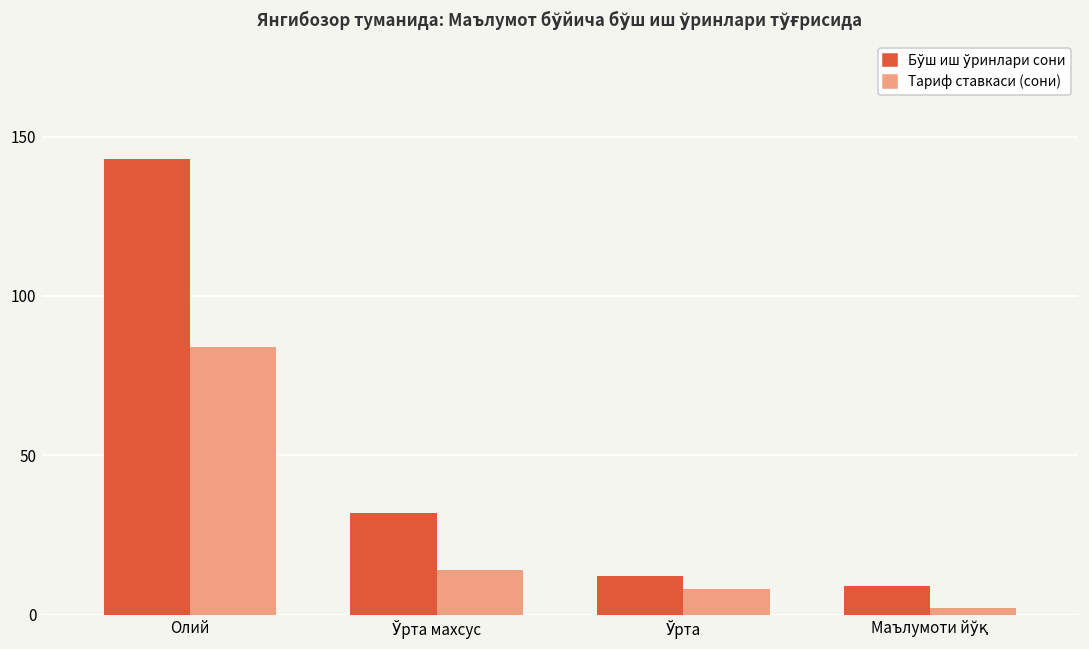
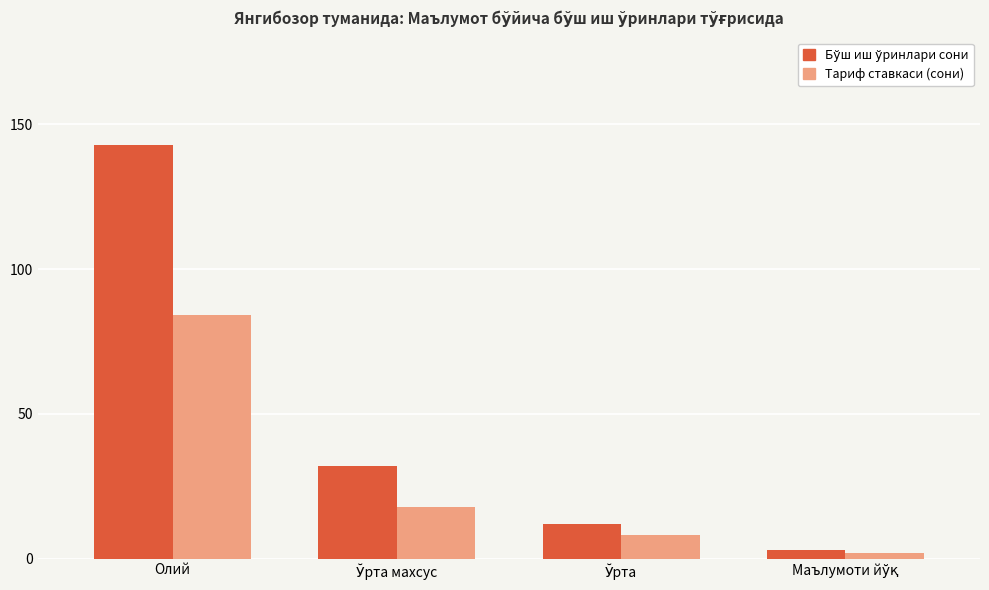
Тариф ставкаси (сони), Ўрта махсус: 14 -> 18
Бўш иш ўринлари сони, Маълумоти йўқ: 9 -> 3
